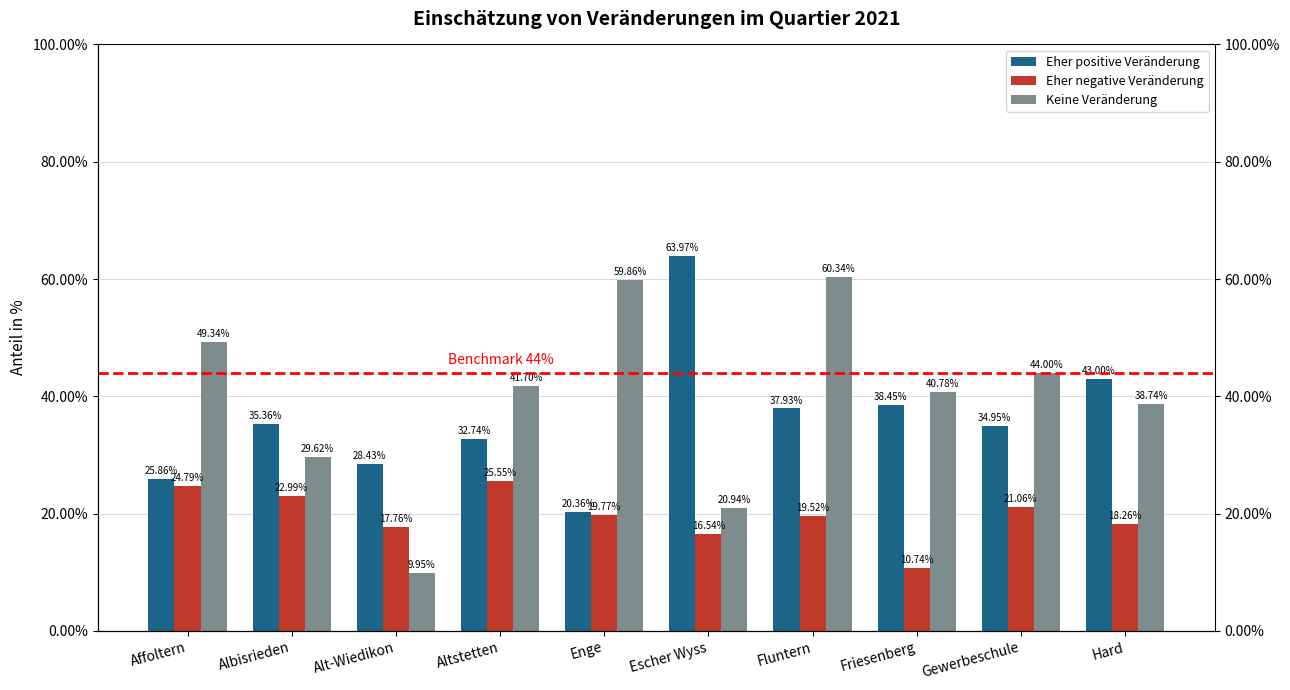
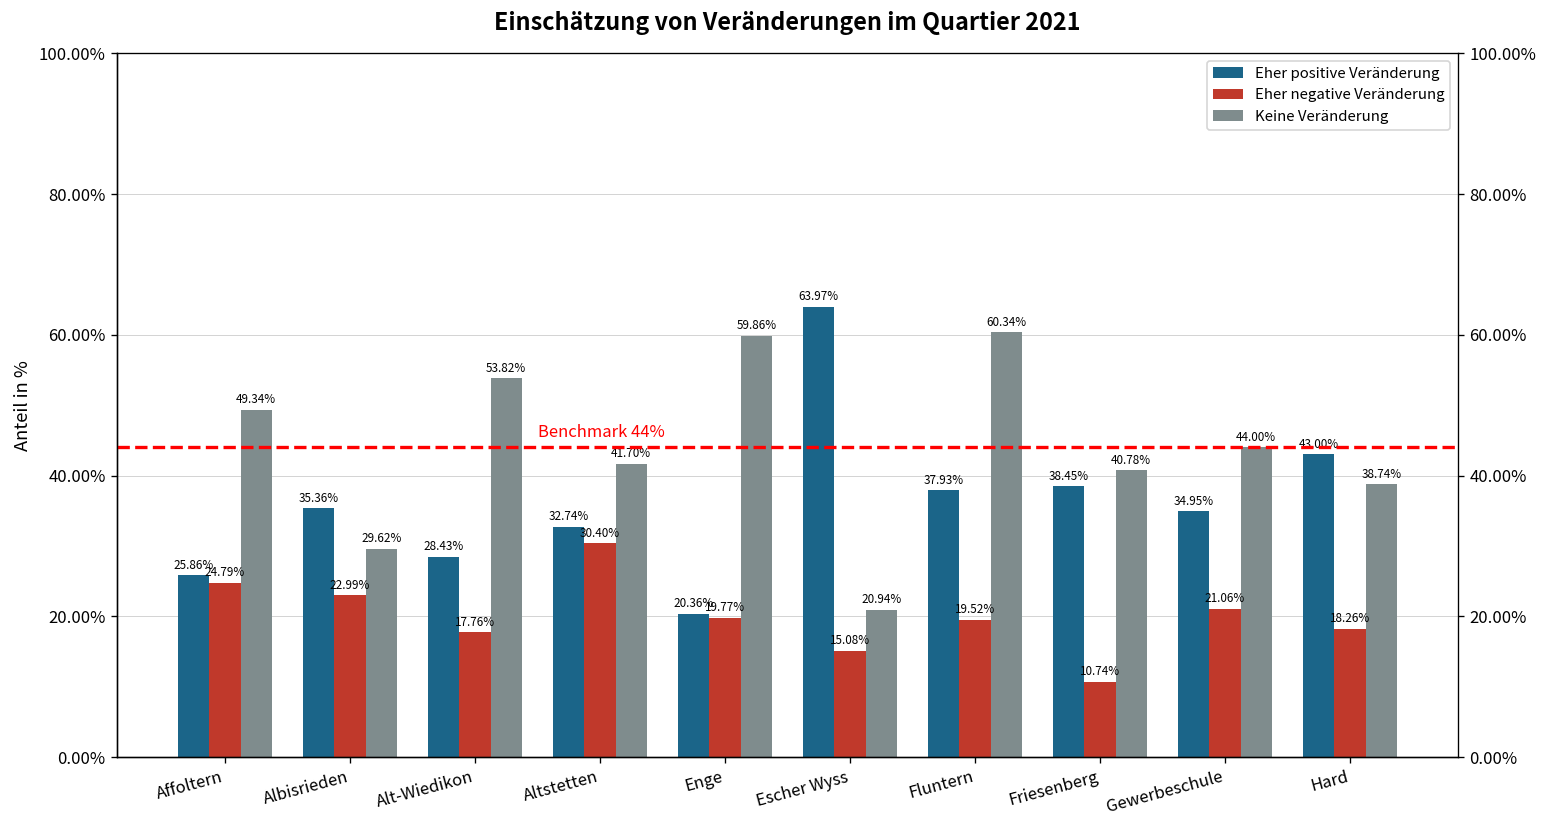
Keine Veränderung, Alt-Wiedikon: 9.95% -> 53.82%
Eher negative Veränderung, Altstetten: 25.55% -> 30.40%
Eher negative Veränderung, Escher Wyss: 16.54% -> 15.08%
